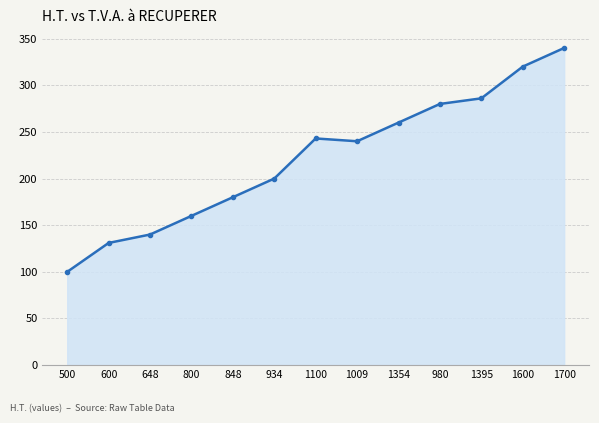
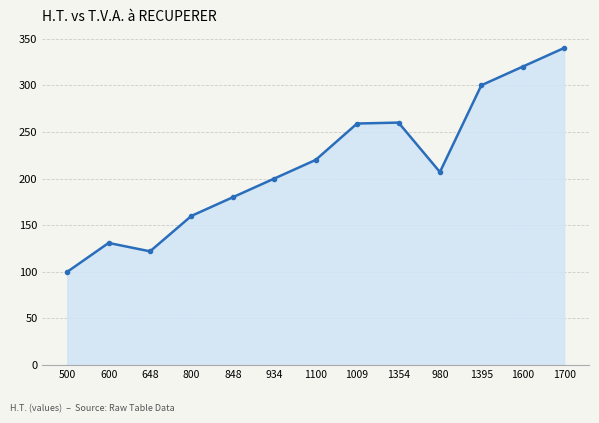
648: 140 -> 120
1100: 240 -> 220
1009: 240 -> 260
980: 280 -> 210
1395: 290 -> 300
